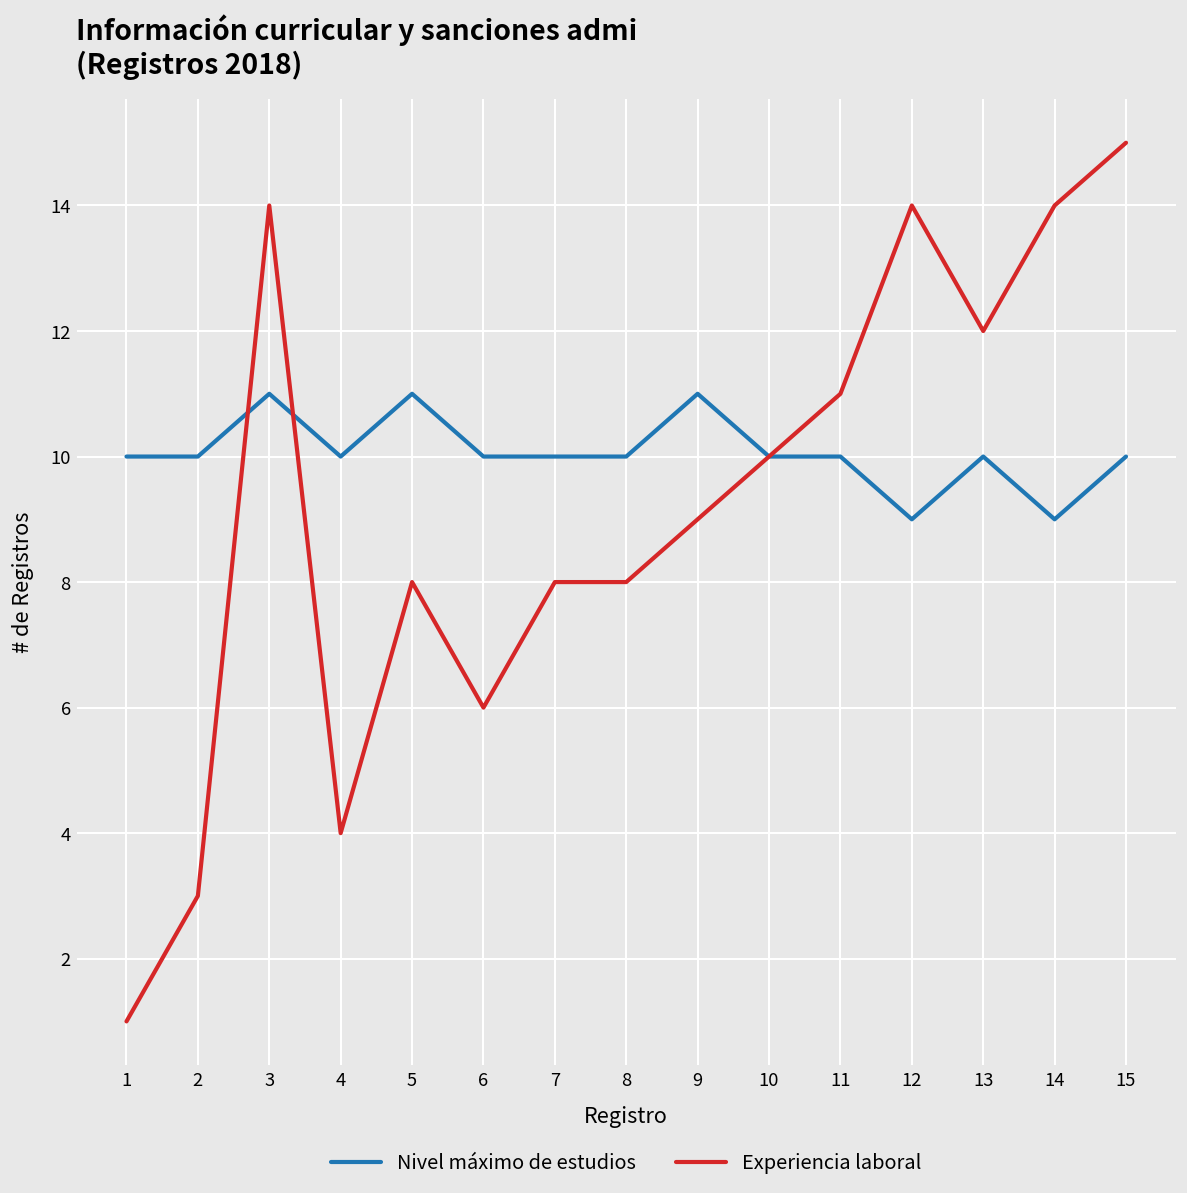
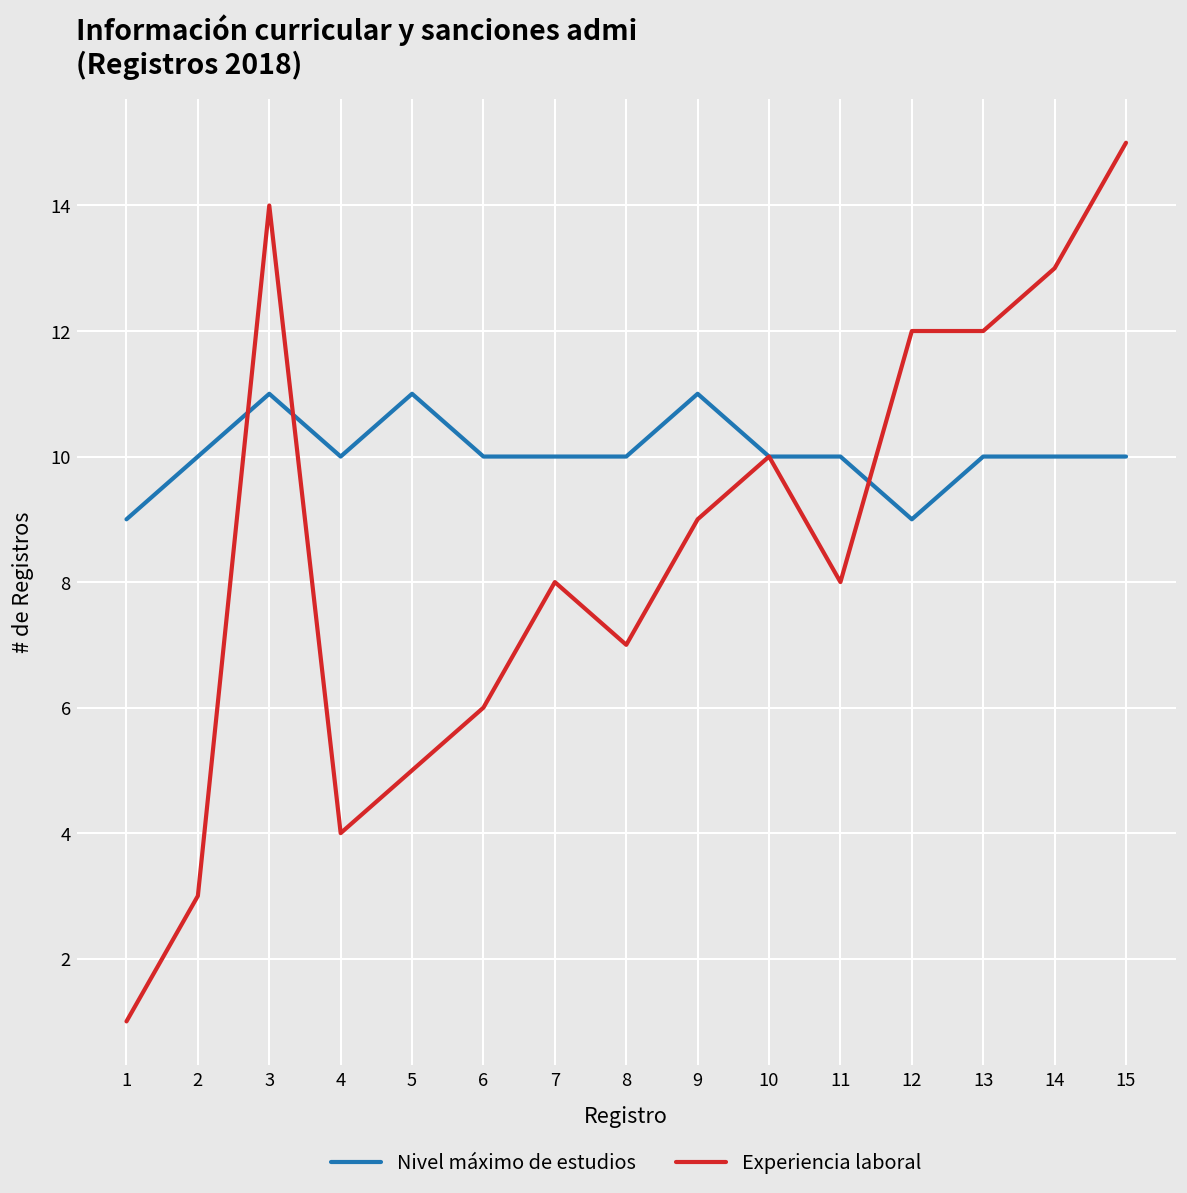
Nivel máximo de estudios, 1: 10 -> 9
Experiencia laboral, 5: 8 -> 5
Experiencia laboral, 8: 8 -> 7
Experiencia laboral, 11: 11 -> 8
Experiencia laboral, 12: 14 -> 12
Nivel máximo de estudios, 14: 9 -> 10
Experiencia laboral, 14: 14 -> 13
